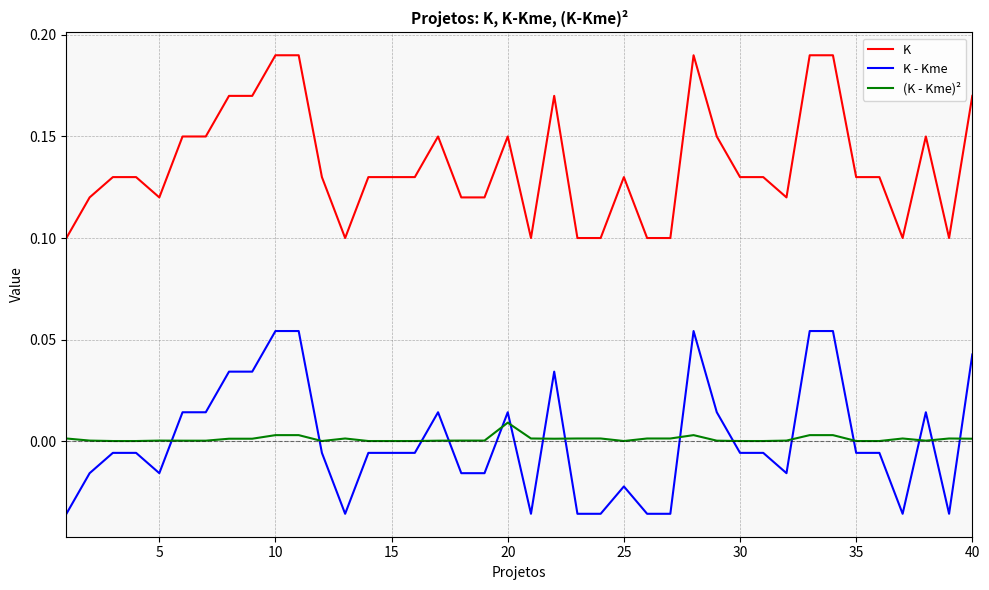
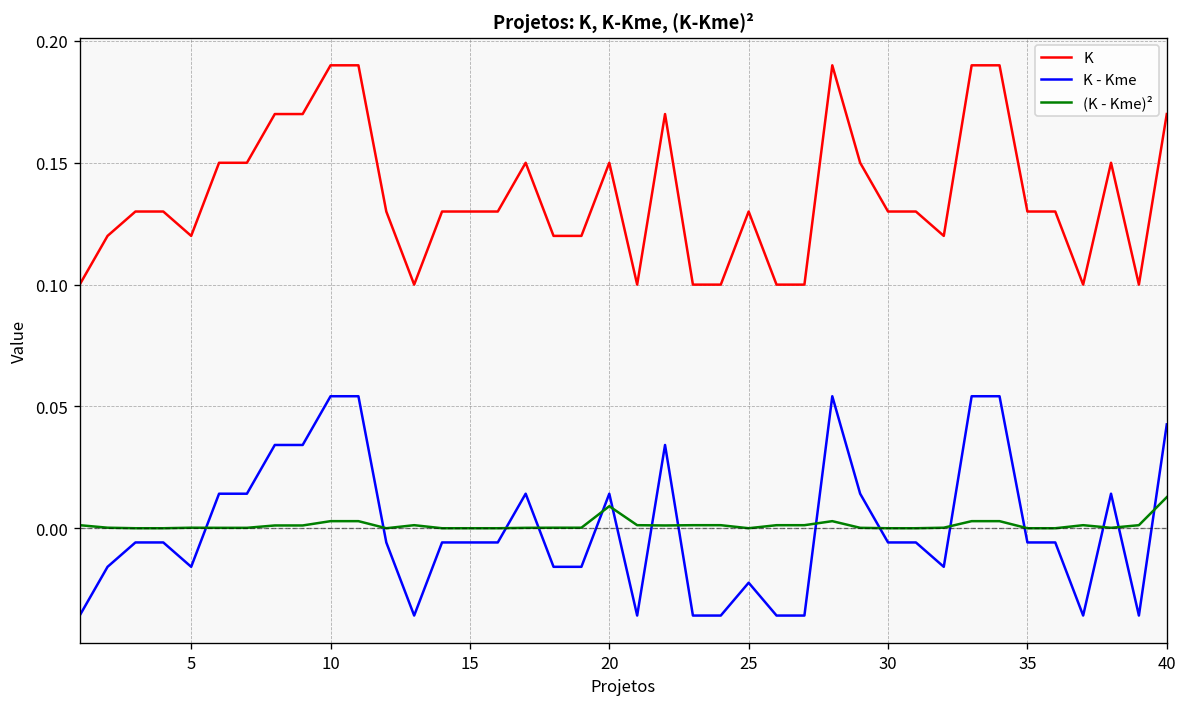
(K - Kme)², 40: 0.001 -> 0.013
